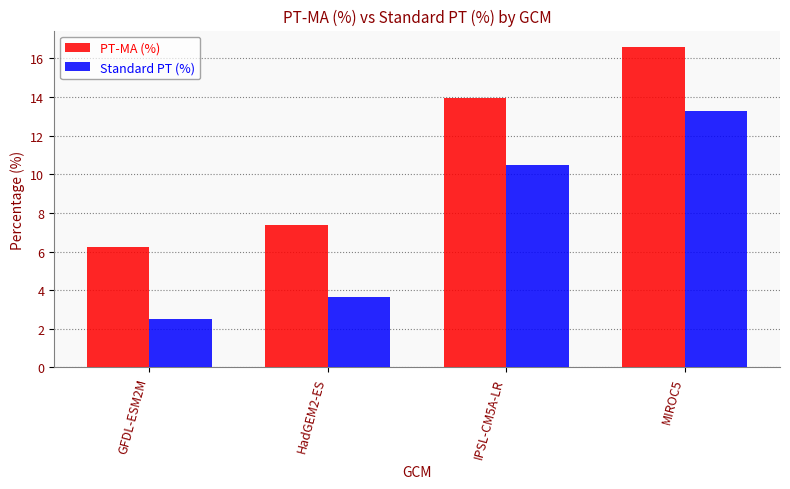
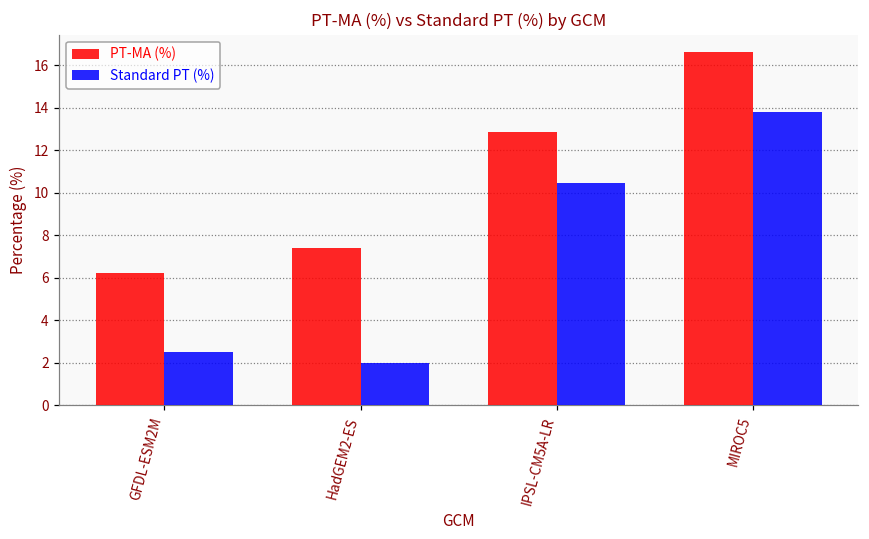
Standard PT (%), HadGEM2-ES: 3.7 -> 2.0
PT-MA (%), IPSL-CM5A-LR: 13.9 -> 12.9
Standard PT (%), MIROC5: 13.3 -> 13.8
